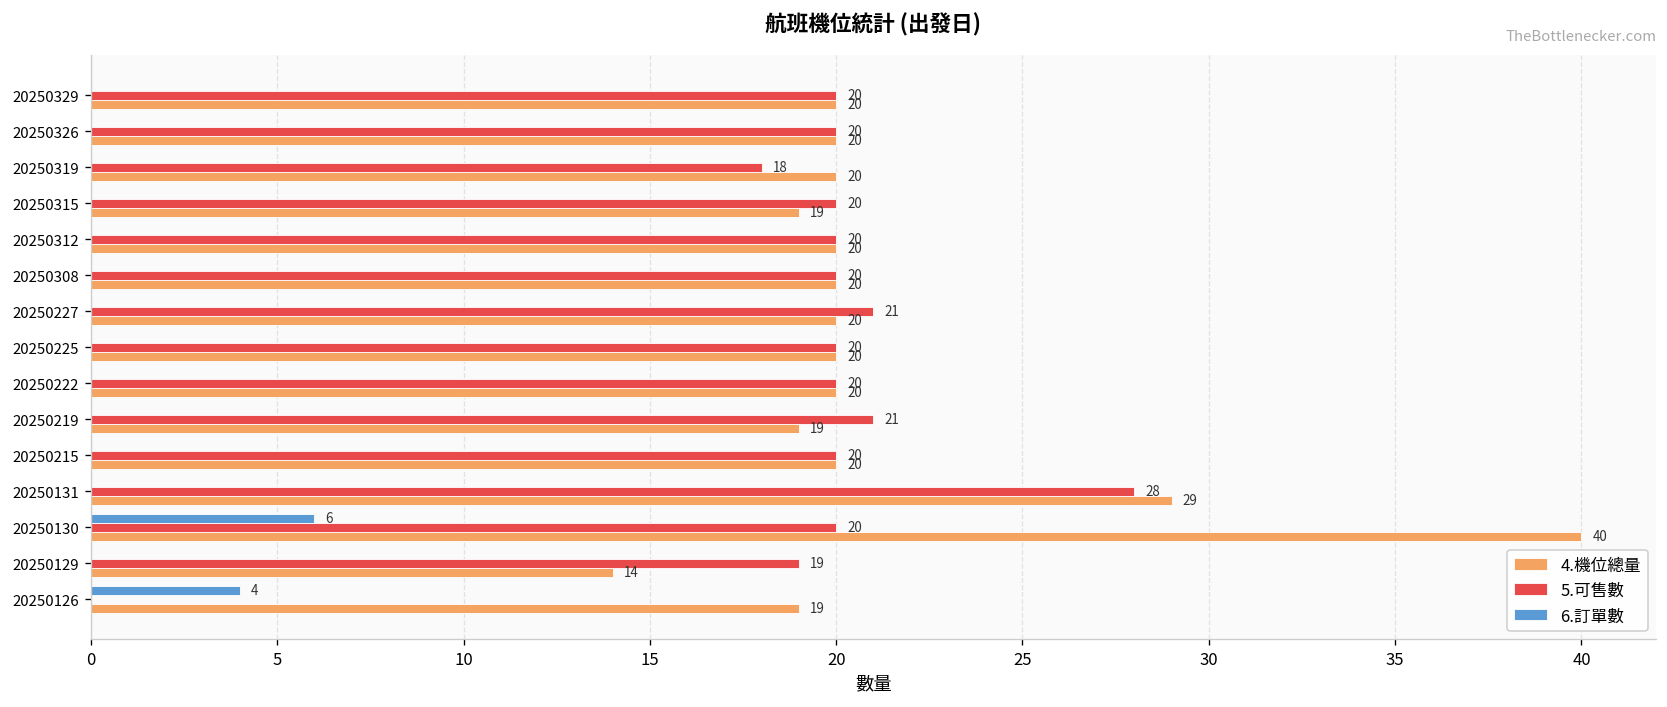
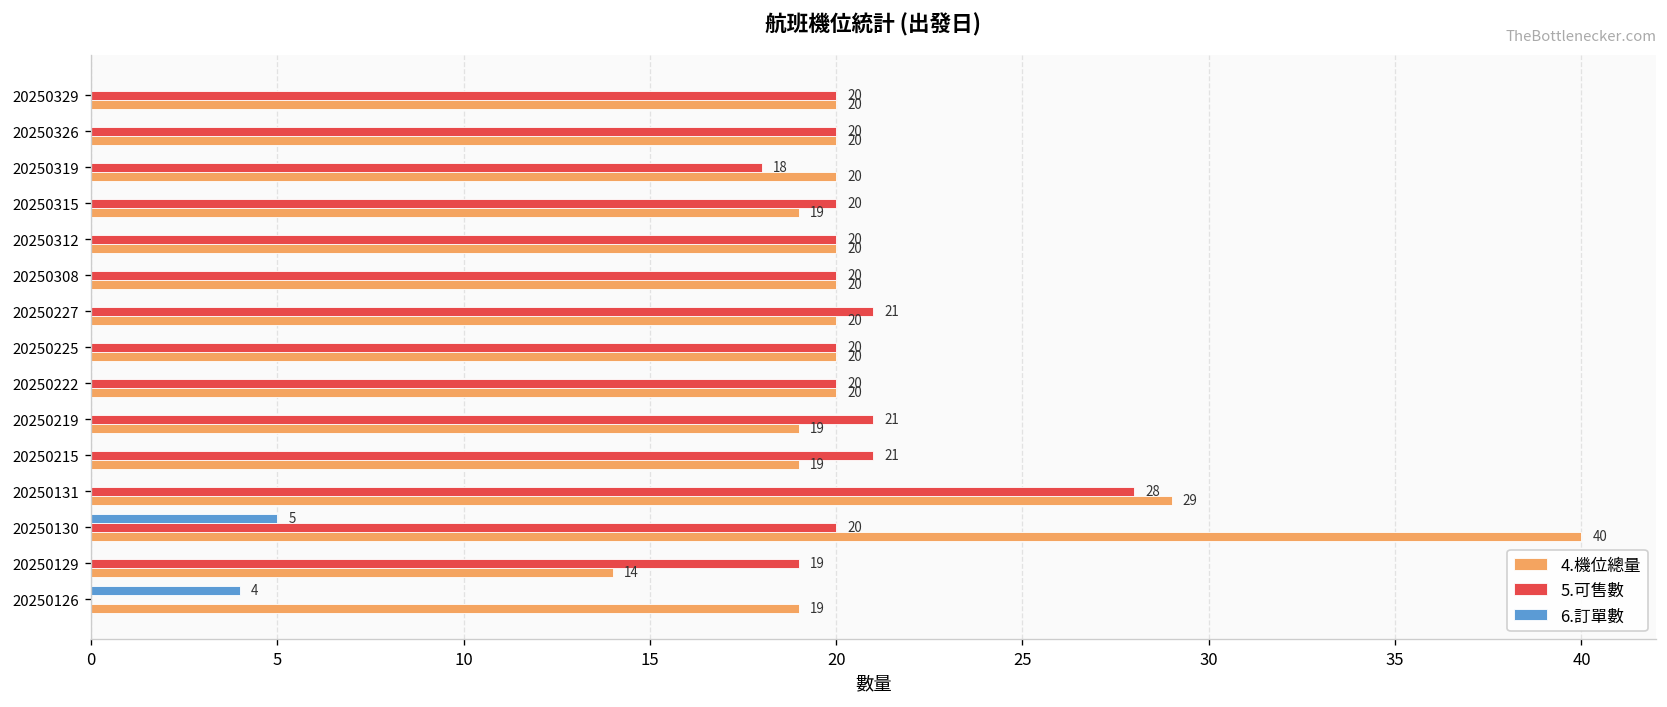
5.可售數, 20250215: 20 -> 21
4.機位總量, 20250215: 20 -> 19
6.訂單數, 20250130: 6 -> 5
